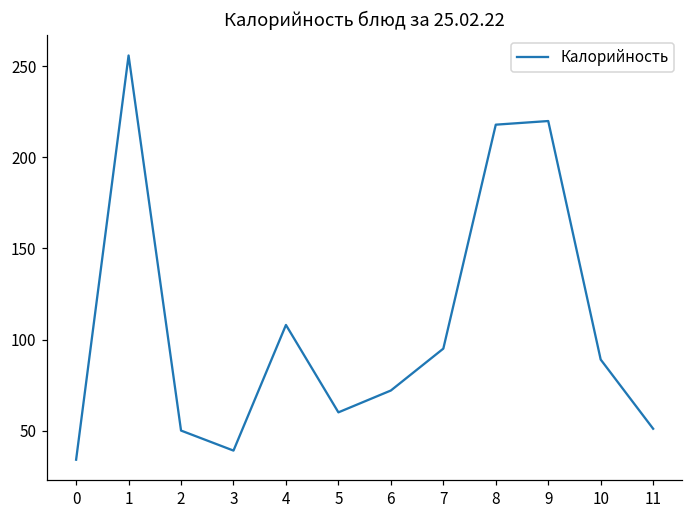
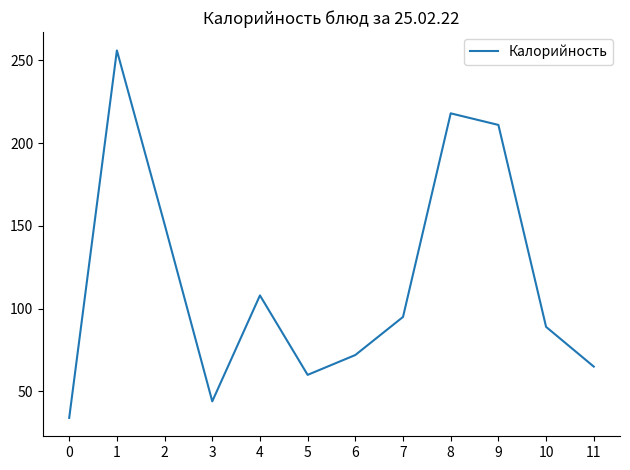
2: 50 -> 151
3: 39 -> 44
9: 220 -> 211
11: 51 -> 65
